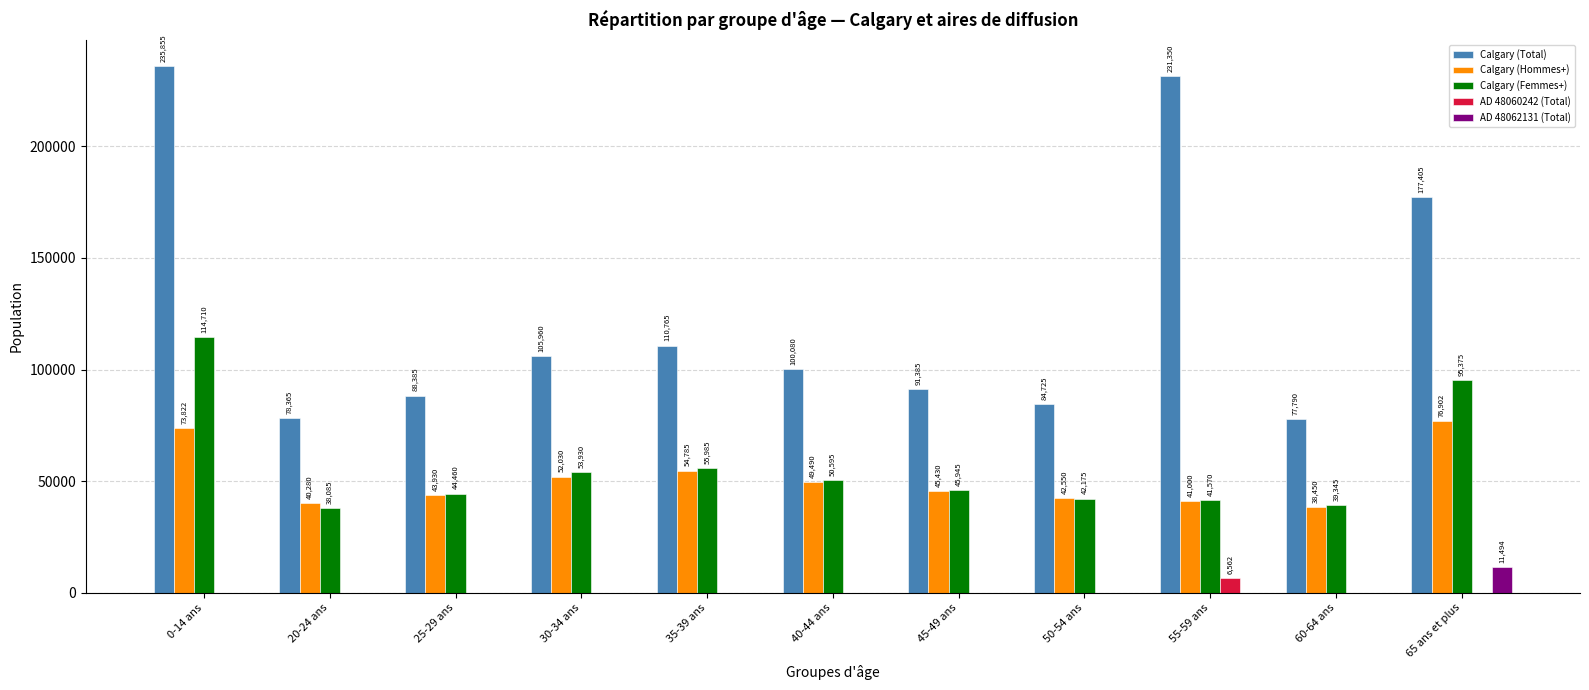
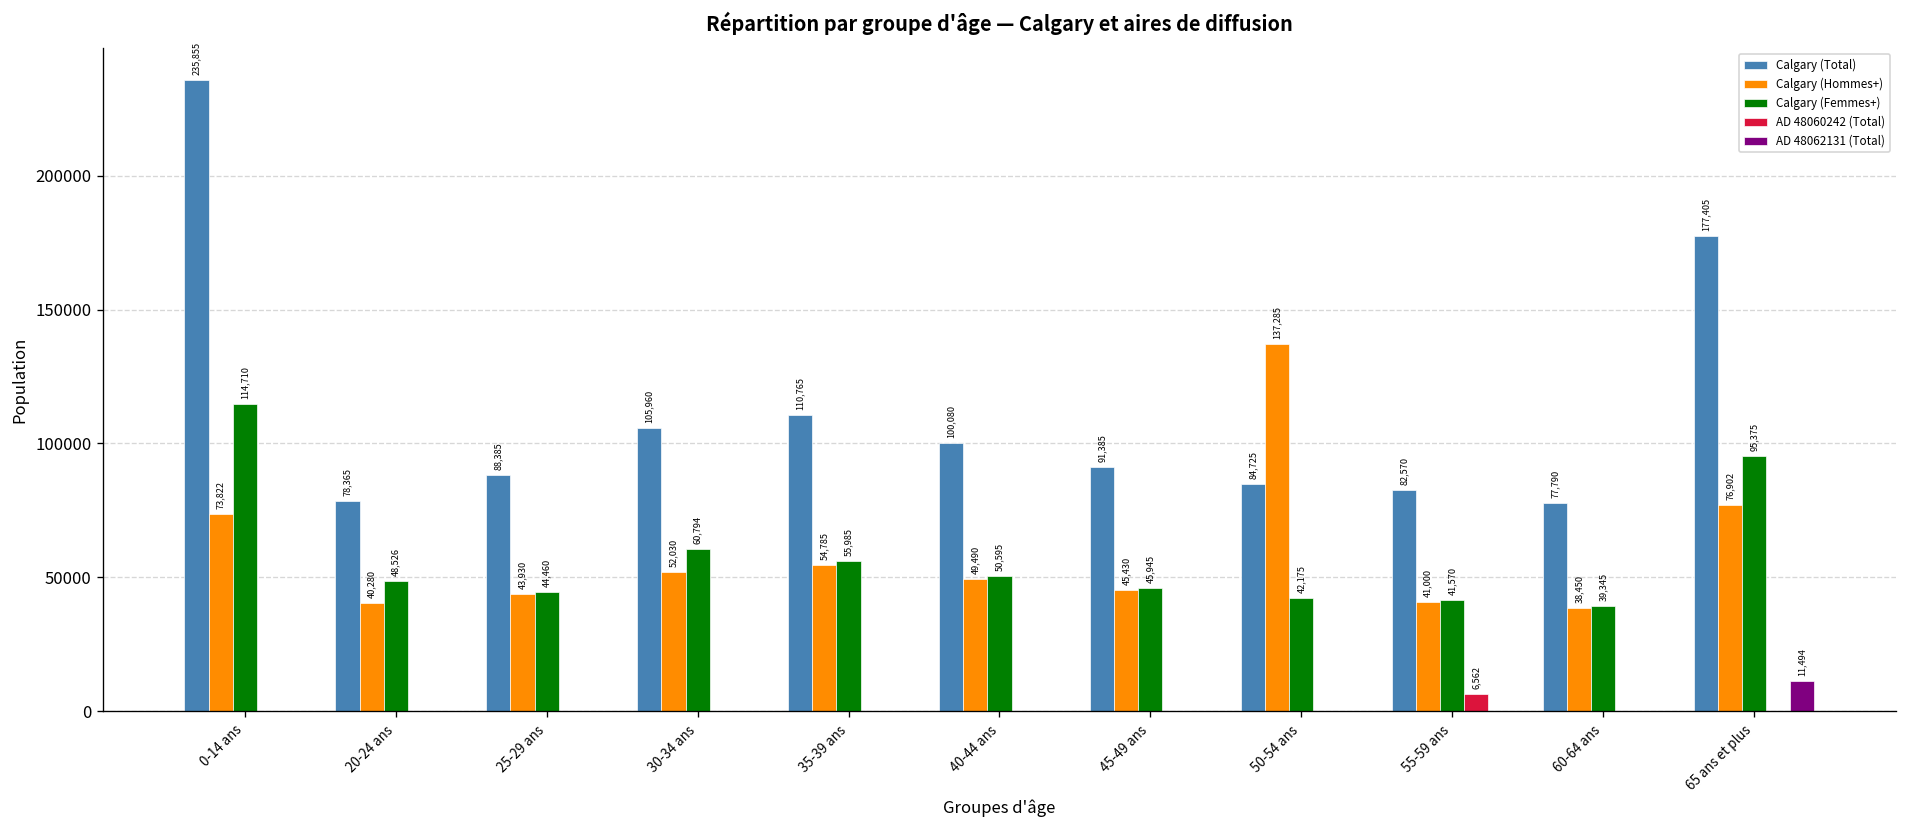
Calgary (Femmes+), 20-24 ans: 38,085 -> 48,526
Calgary (Femmes+), 30-34 ans: 53,930 -> 60,794
Calgary (Hommes+), 50-54 ans: 42,550 -> 137,285
Calgary (Total), 55-59 ans: 231,350 -> 82,570
